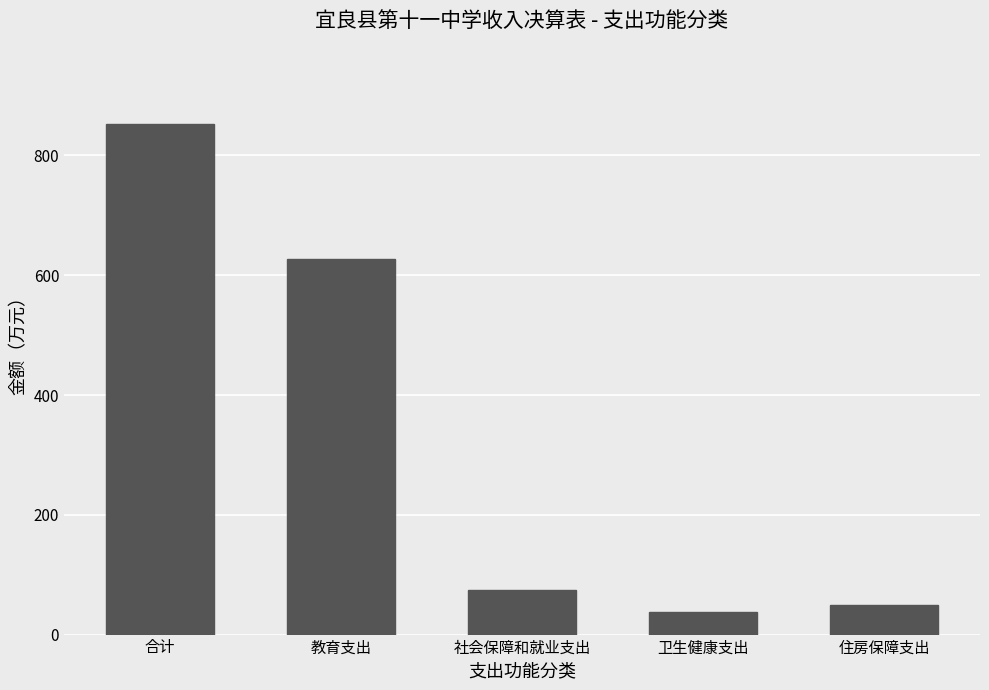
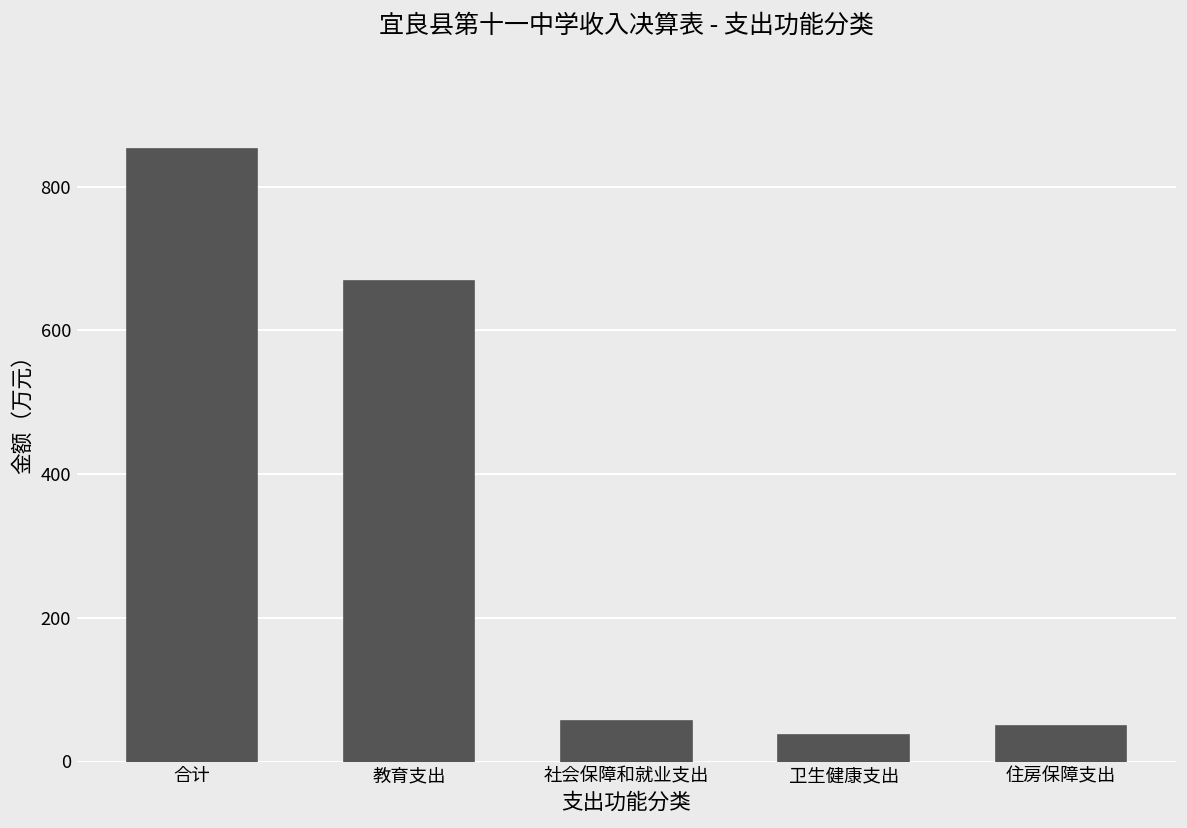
教育支出: 630 -> 670
社会保障和就业支出: 80 -> 60
